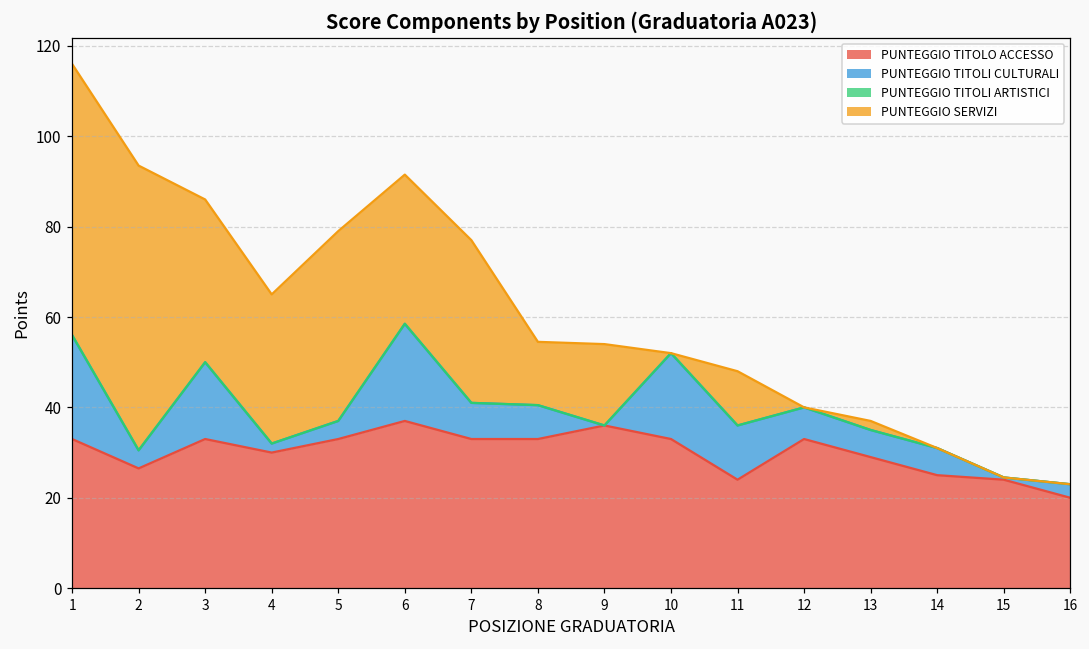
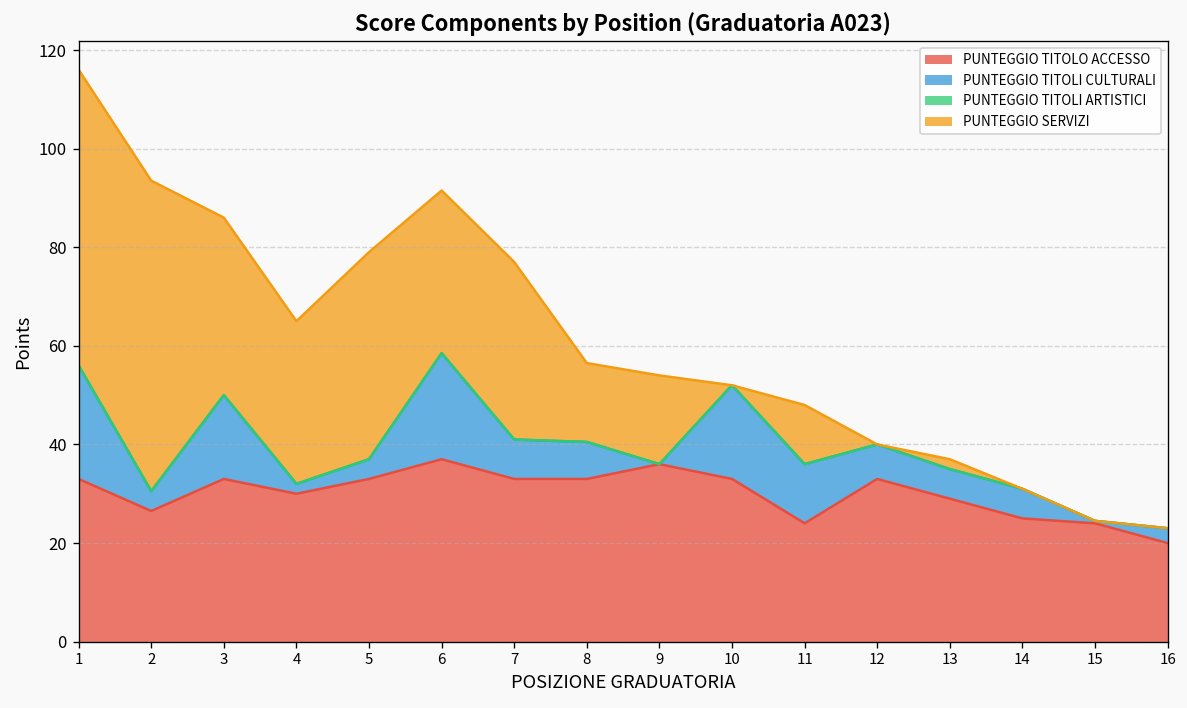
PUNTEGGIO SERVIZI, 8: 14 -> 16
